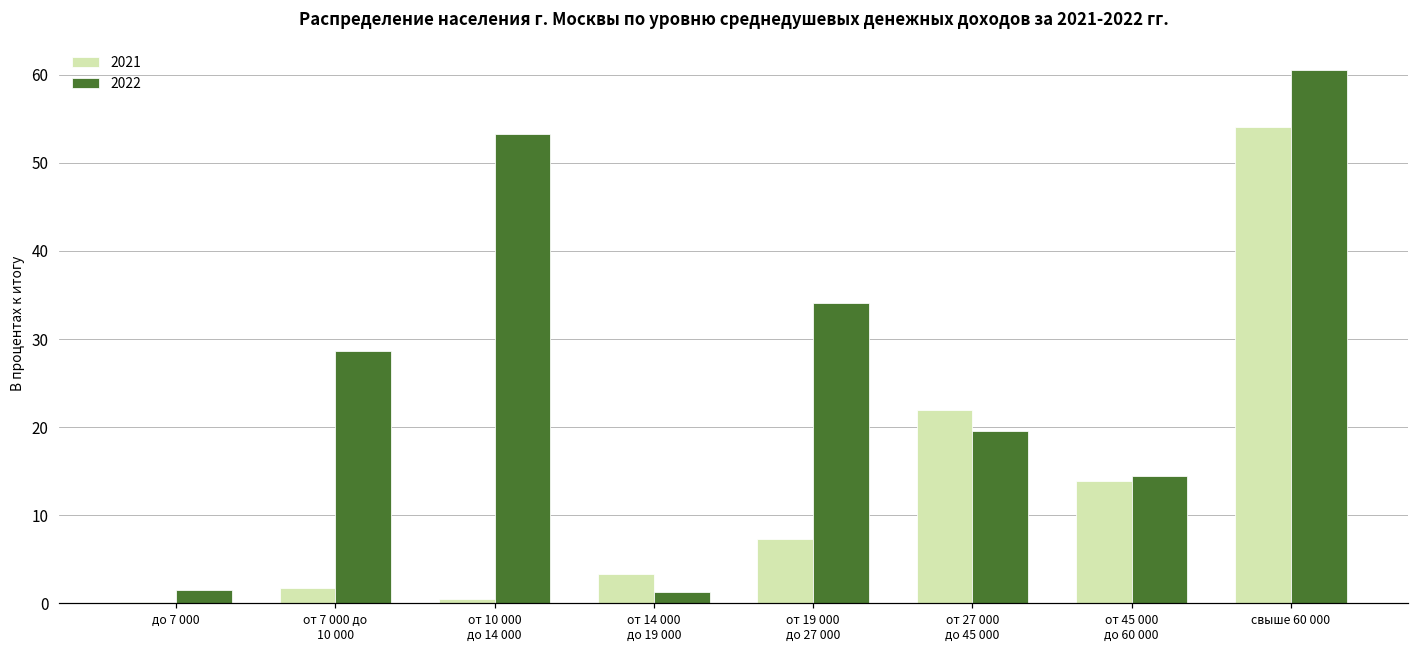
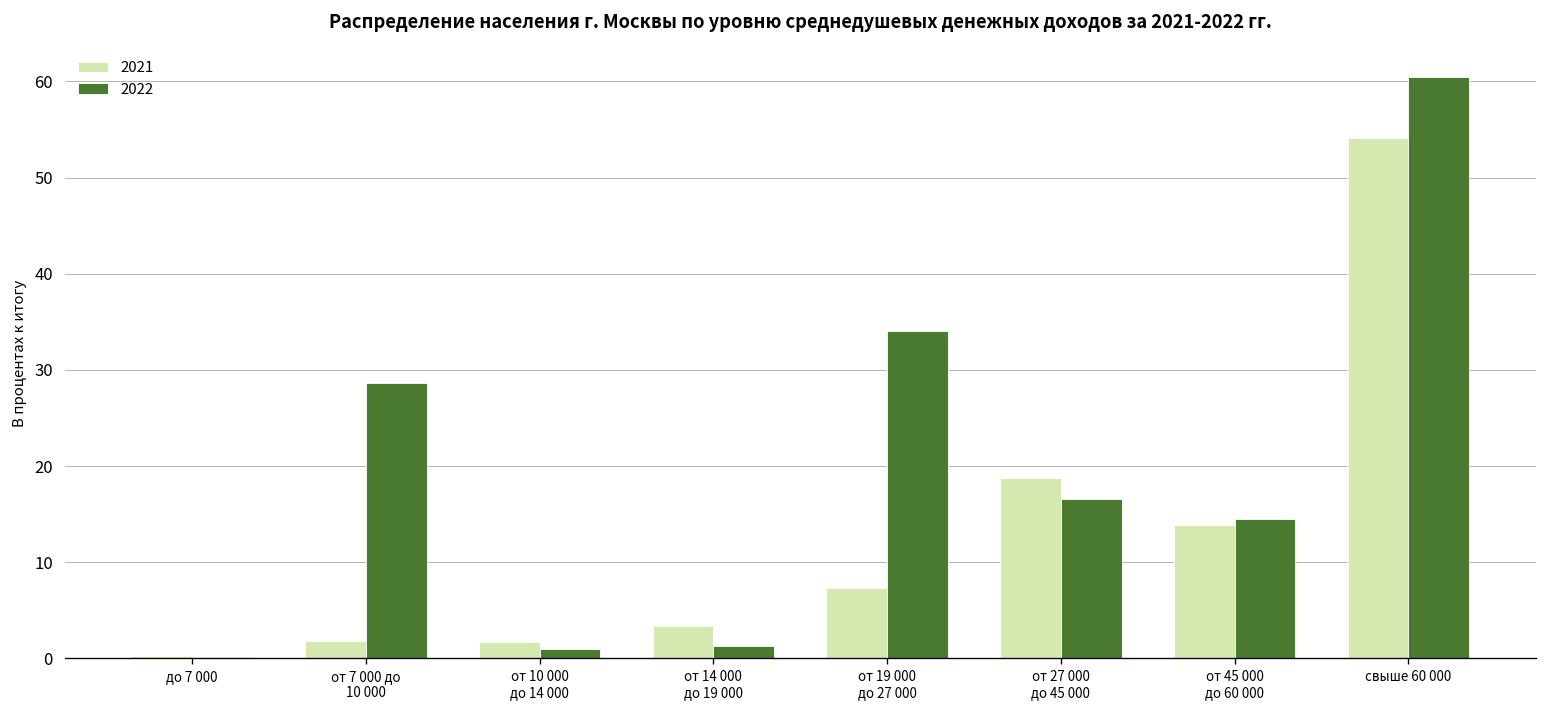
2022, до 7 000: 2 -> 0
2021, от 10 000 до 14 000: 1 -> 2
2022, от 10 000 до 14 000: 53 -> 1
2021, от 27 000 до 45 000: 22 -> 19
2022, от 27 000 до 45 000: 20 -> 17
